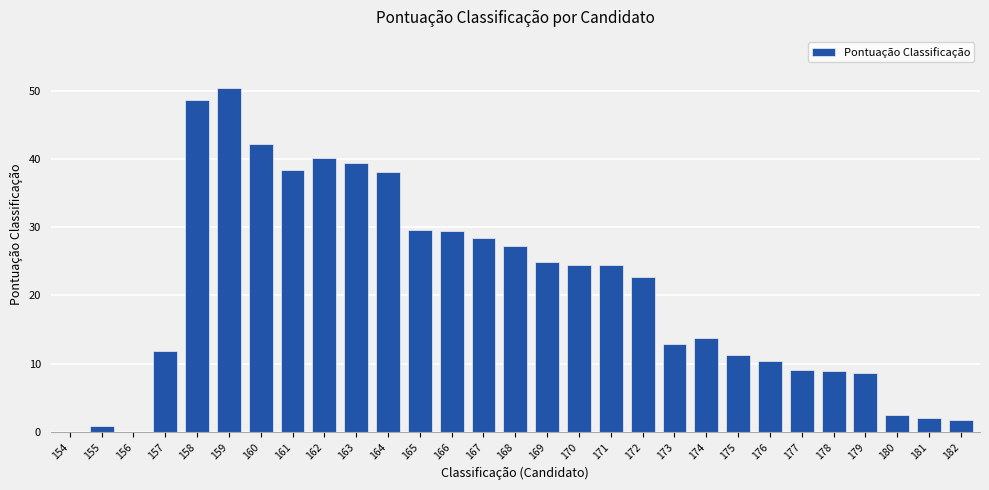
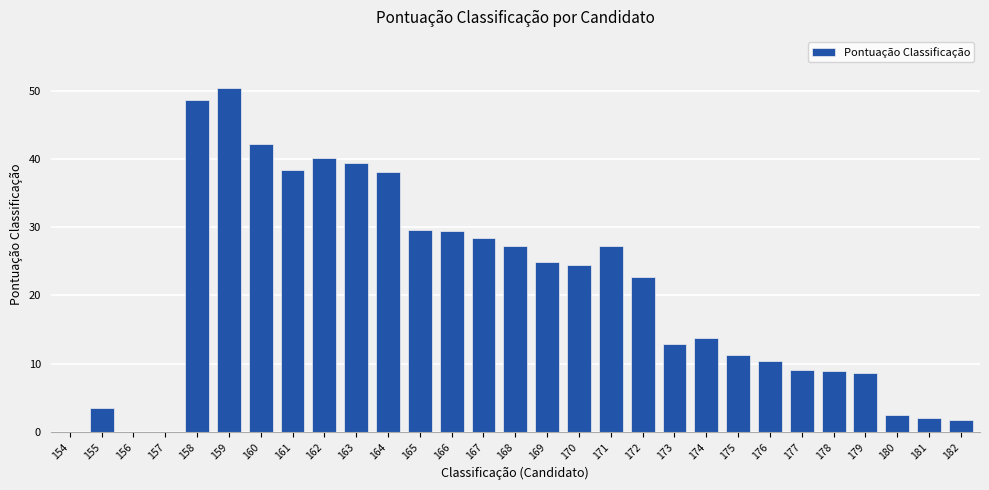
155: 1 -> 3
157: 12 -> 0
171: 24 -> 27
